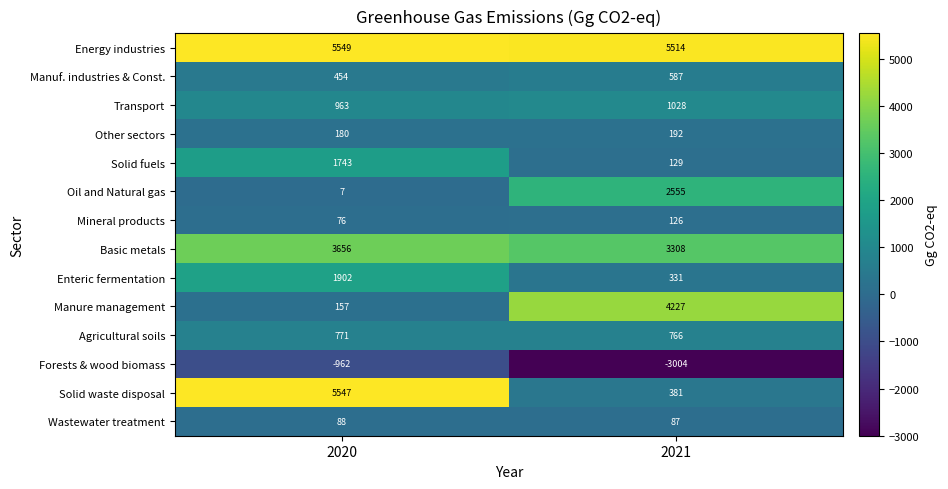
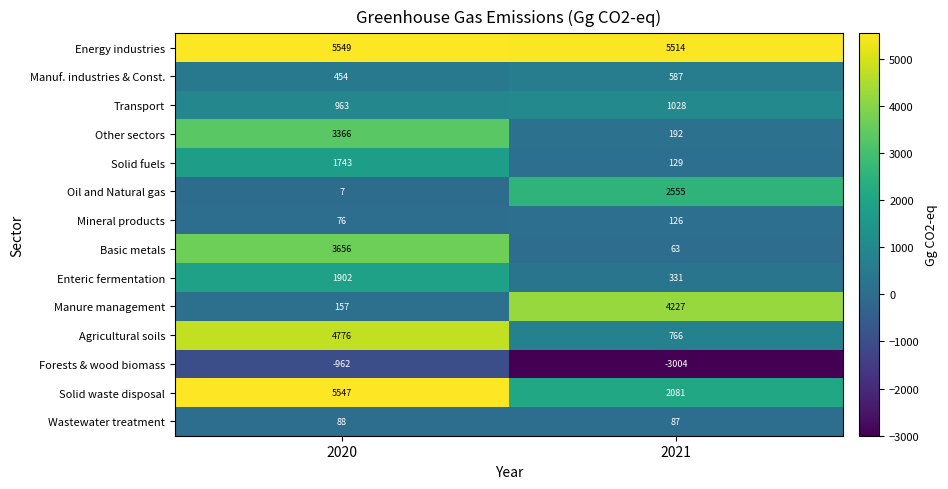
Other sectors, 2020: 180 -> 3366
Basic metals, 2021: 3308 -> 63
Agricultural soils, 2020: 771 -> 4776
Solid waste disposal, 2021: 381 -> 2081
